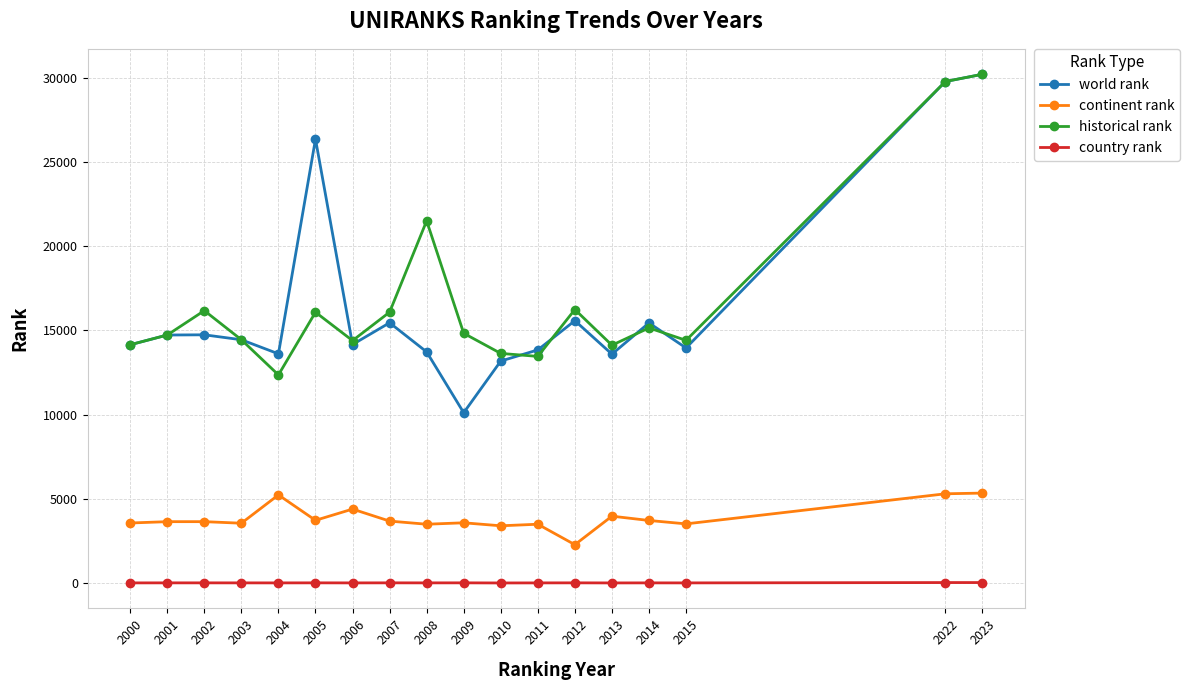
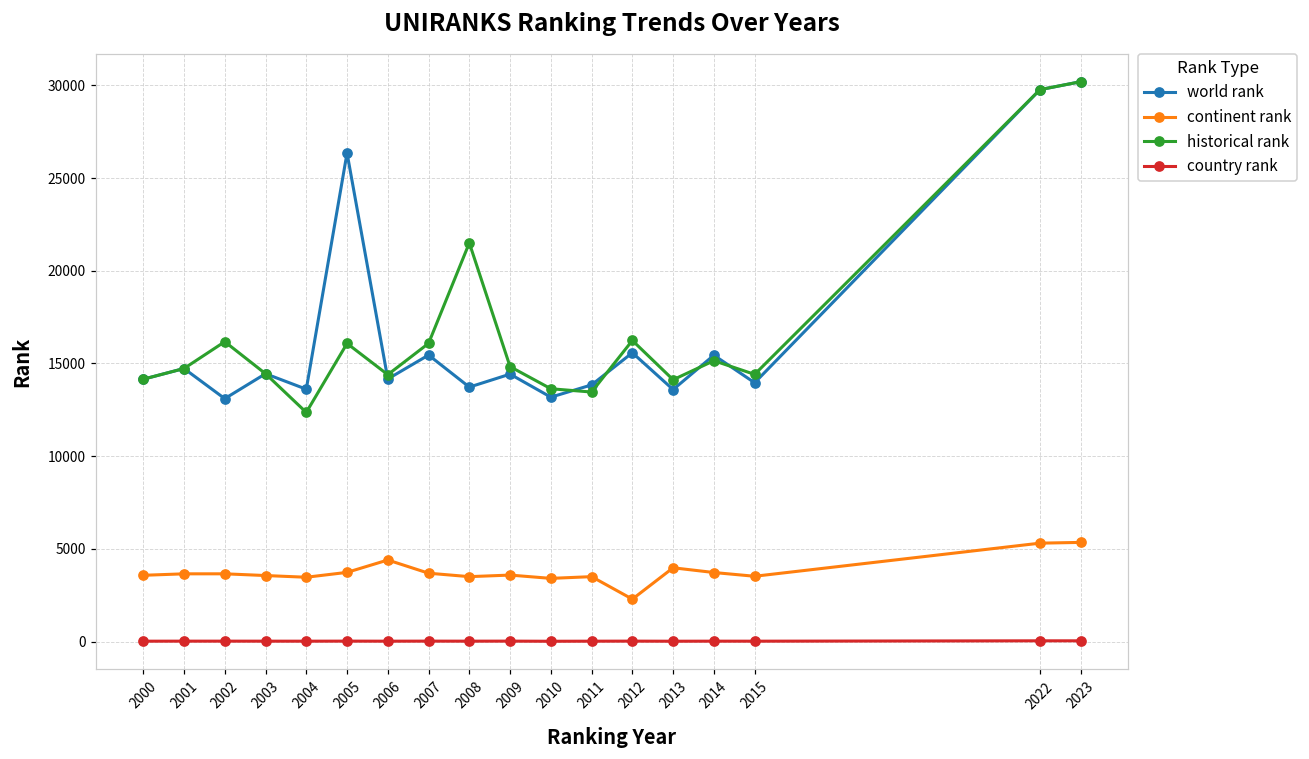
world rank, 2002: 14700 -> 13100
continent rank, 2004: 5200 -> 3500
world rank, 2009: 10100 -> 14400
